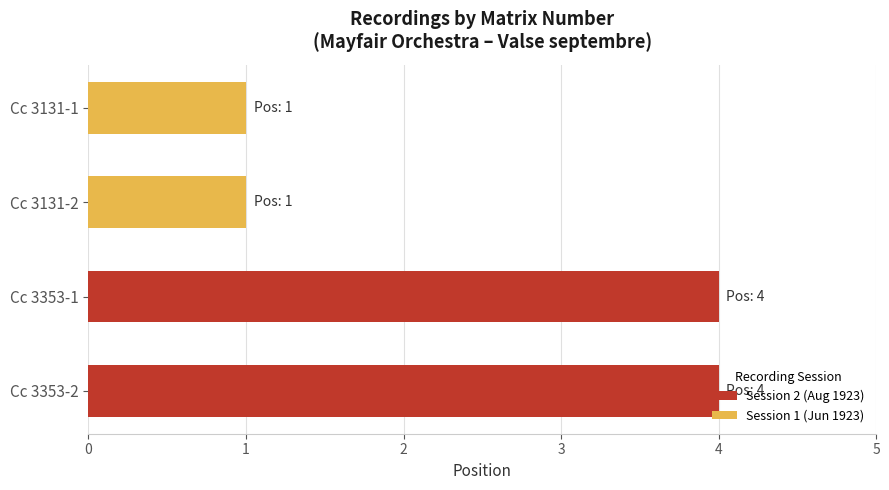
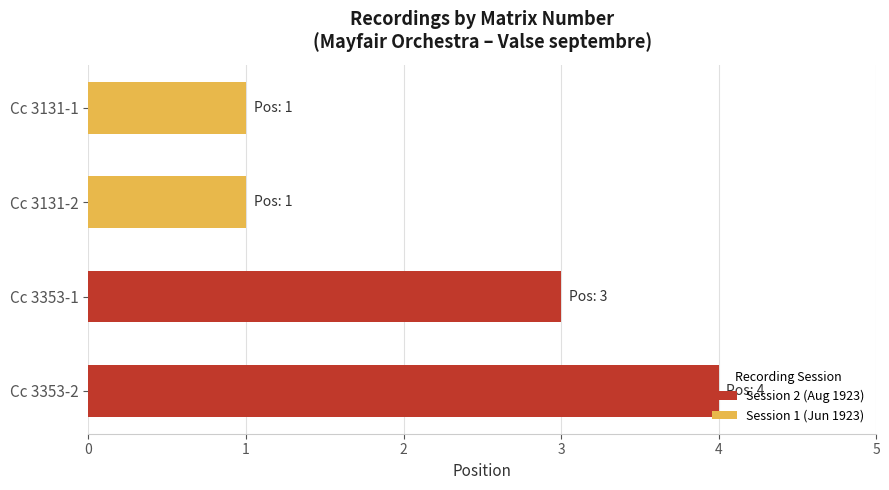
Cc 3353-1: 4 -> 3
